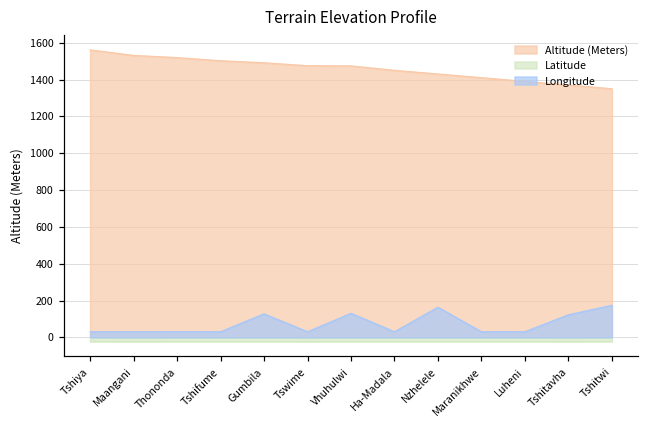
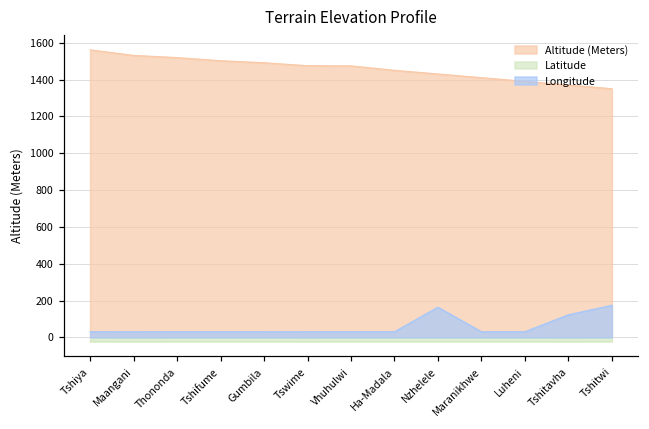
Longitude, Gumbila: 130 -> 30
Longitude, Vhuhulwi: 130 -> 30
